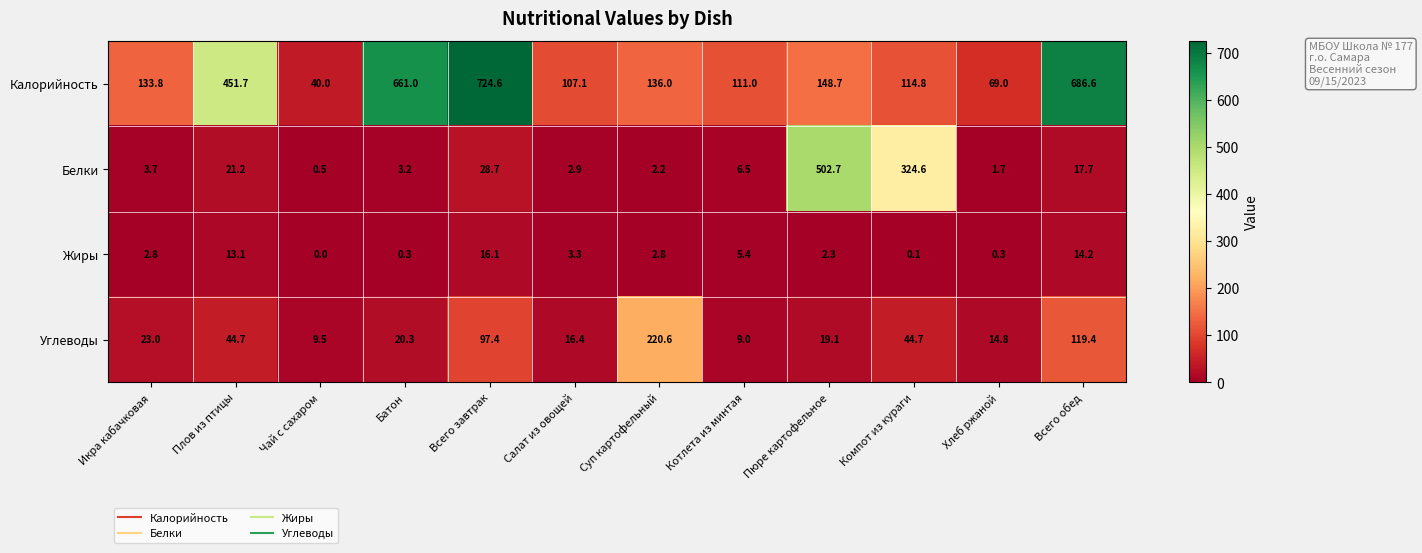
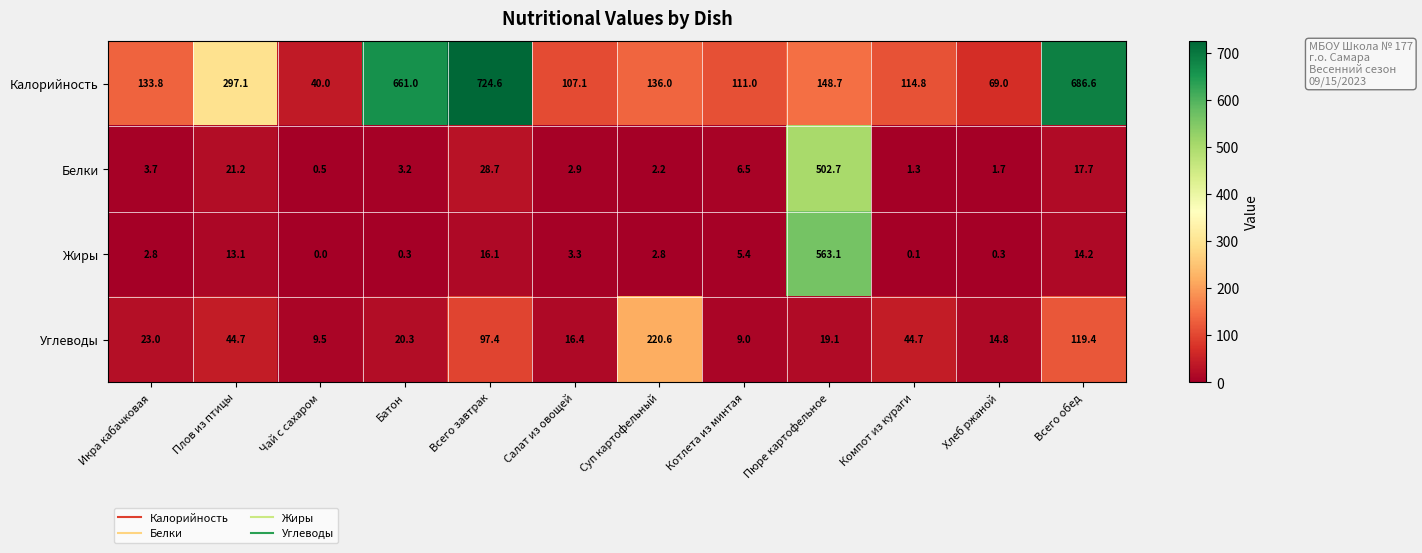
Калорийность, Плов из птицы: 451.7 -> 297.1
Белки, Компот из кураги: 324.6 -> 1.3
Жиры, Пюре картофельное: 2.3 -> 563.1
